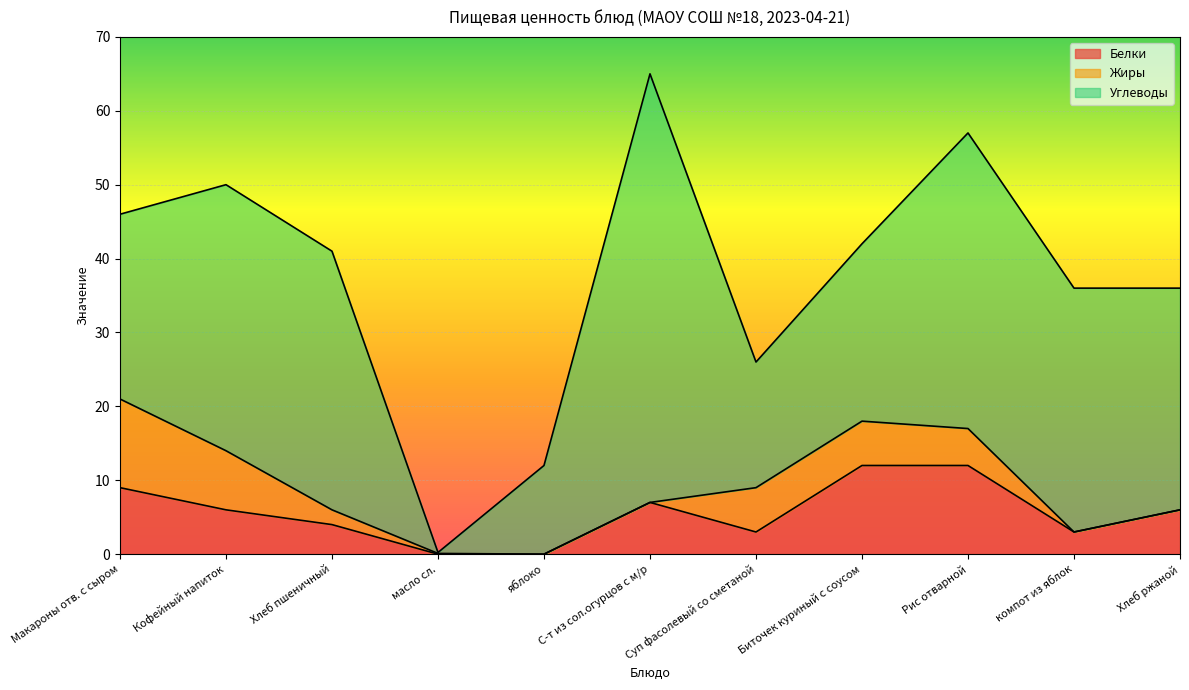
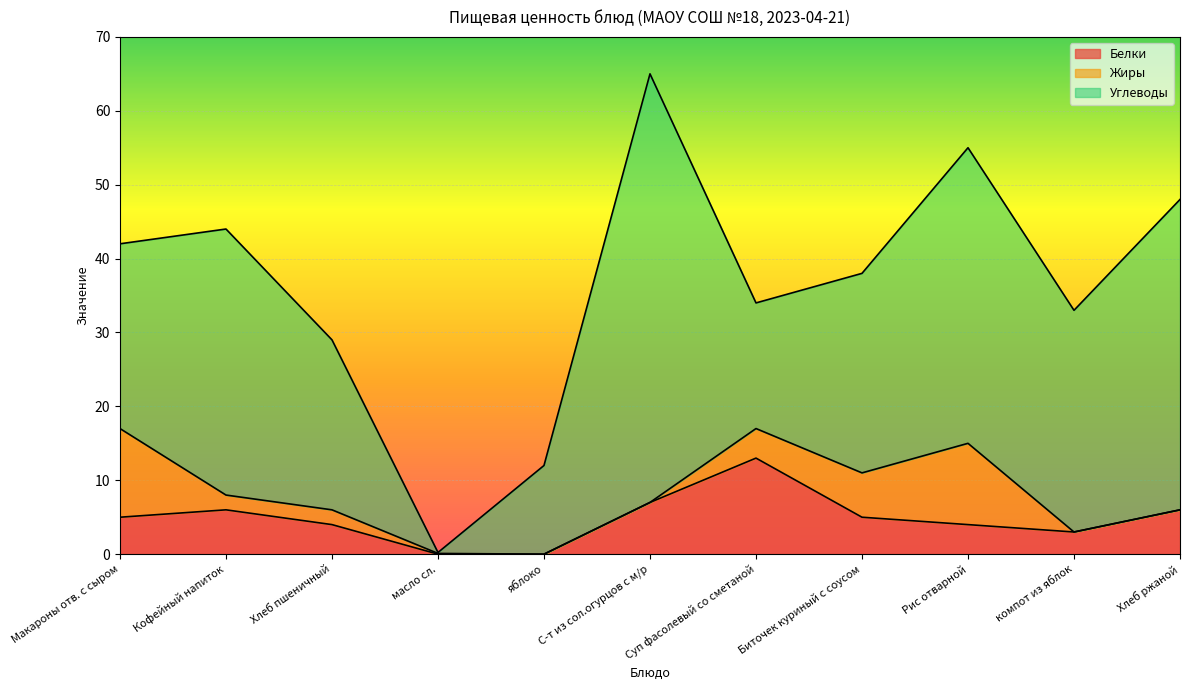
Белки, Макароны отв. с сыром: 9 -> 5
Жиры, Кофейный напиток: 8 -> 2
Углеводы, Хлеб пшеничный: 35 -> 23
Белки, Суп фасолевый со сметаной: 3 -> 13
Жиры, Суп фасолевый со сметаной: 6 -> 4
Белки, Биточек куриный с соусом: 12 -> 5
Углеводы, Биточек куриный с соусом: 24 -> 27
Белки, Рис отварной: 12 -> 4
Жиры, Рис отварной: 5 -> 11
Углеводы, компот из яблок: 33 -> 30
Углеводы, Хлеб ржаной: 30 -> 42
